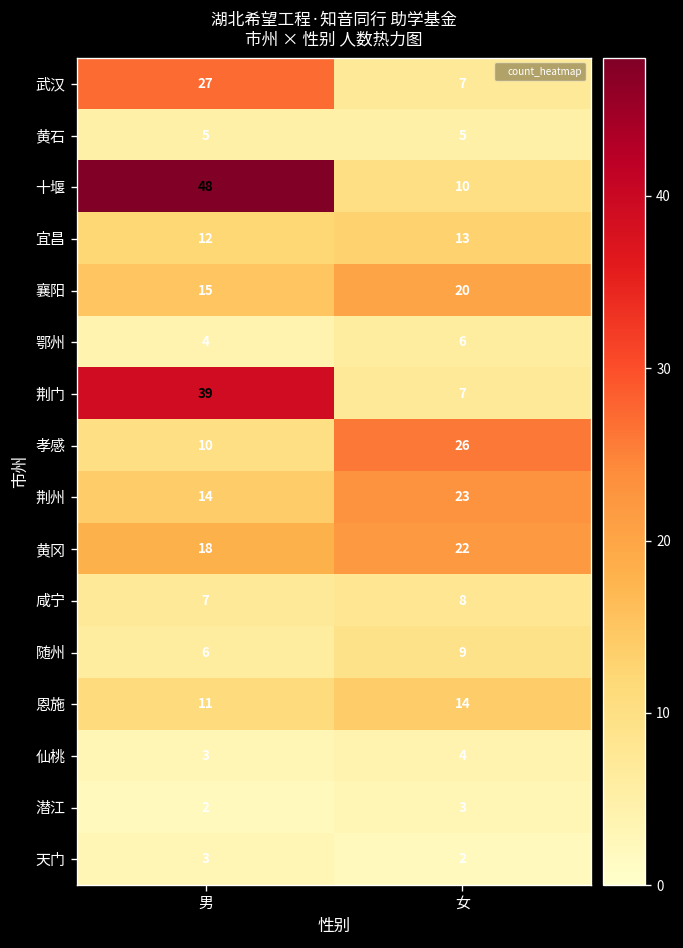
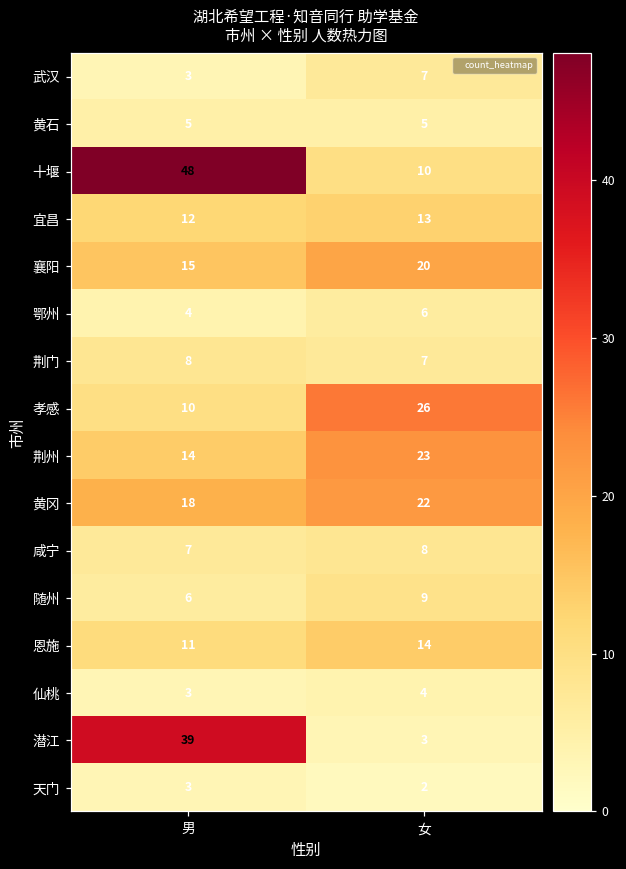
武汉, 男: 27 -> 3
荆门, 男: 39 -> 8
潜江, 男: 2 -> 39
